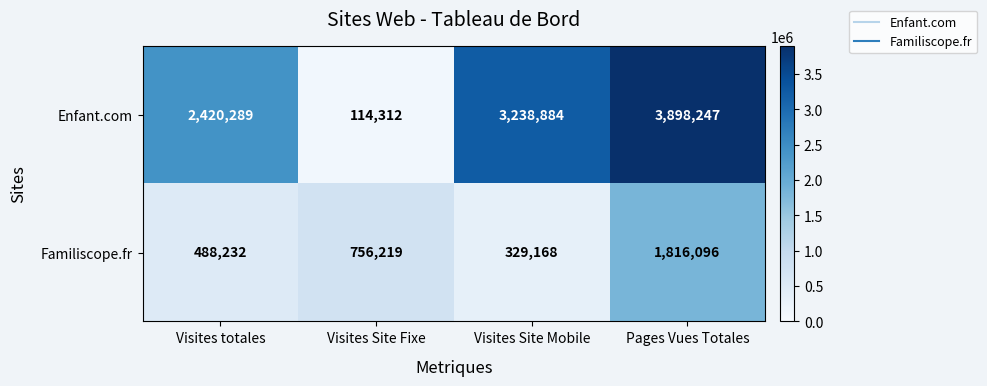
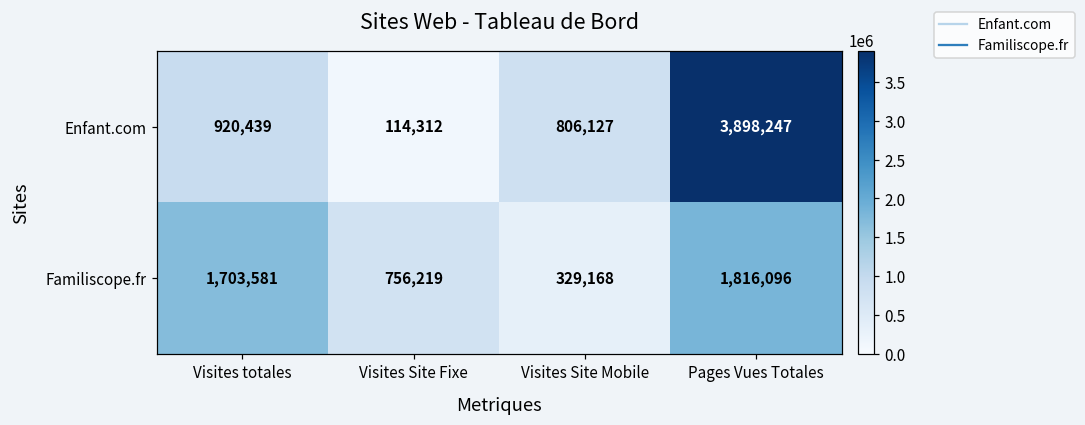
Enfant.com, Visites totales: 2,420,289 -> 920,439
Enfant.com, Visites Site Mobile: 3,238,884 -> 806,127
Familiscope.fr, Visites totales: 488,232 -> 1,703,581
